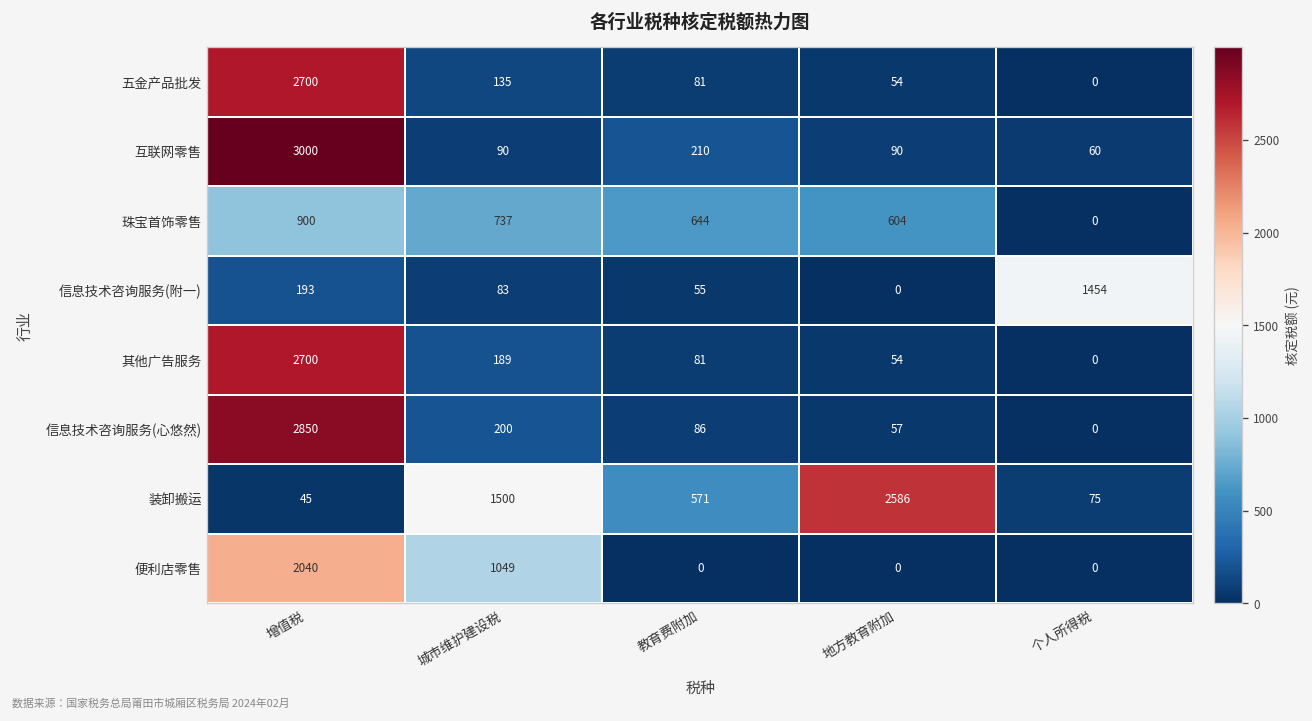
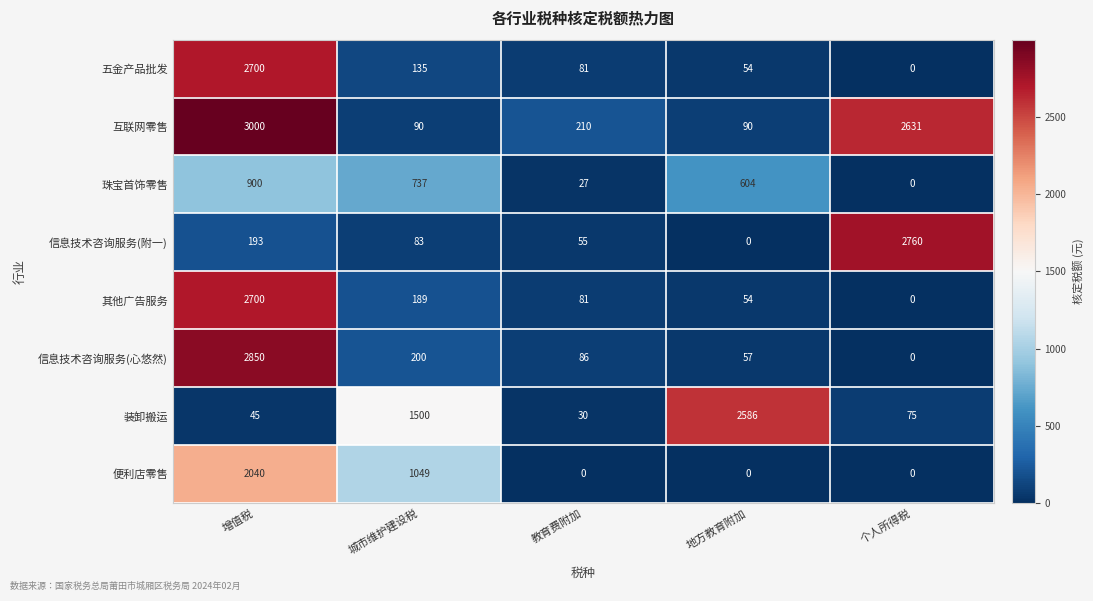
互联网零售, 个人所得税: 60 -> 2631
珠宝首饰零售, 教育费附加: 644 -> 27
信息技术咨询服务(附一), 个人所得税: 1454 -> 2760
装卸搬运, 教育费附加: 571 -> 30
